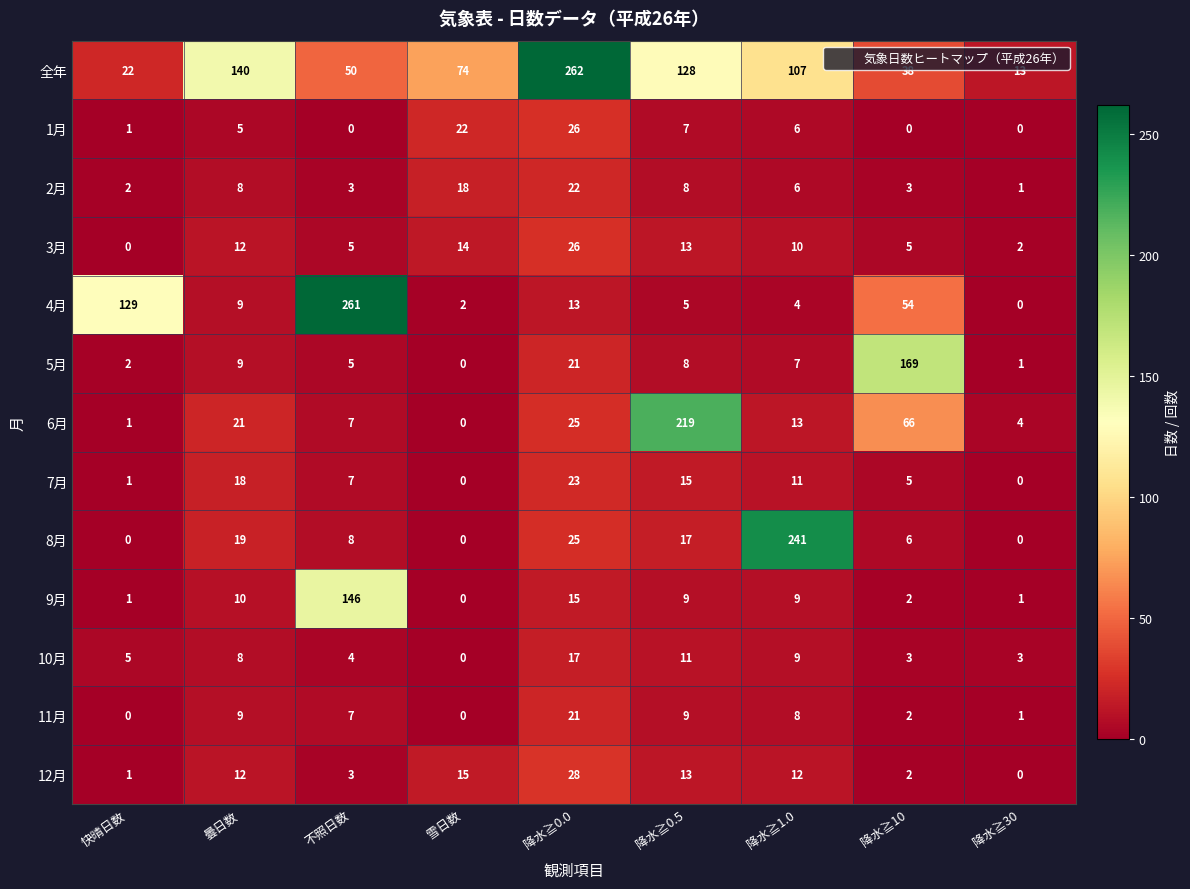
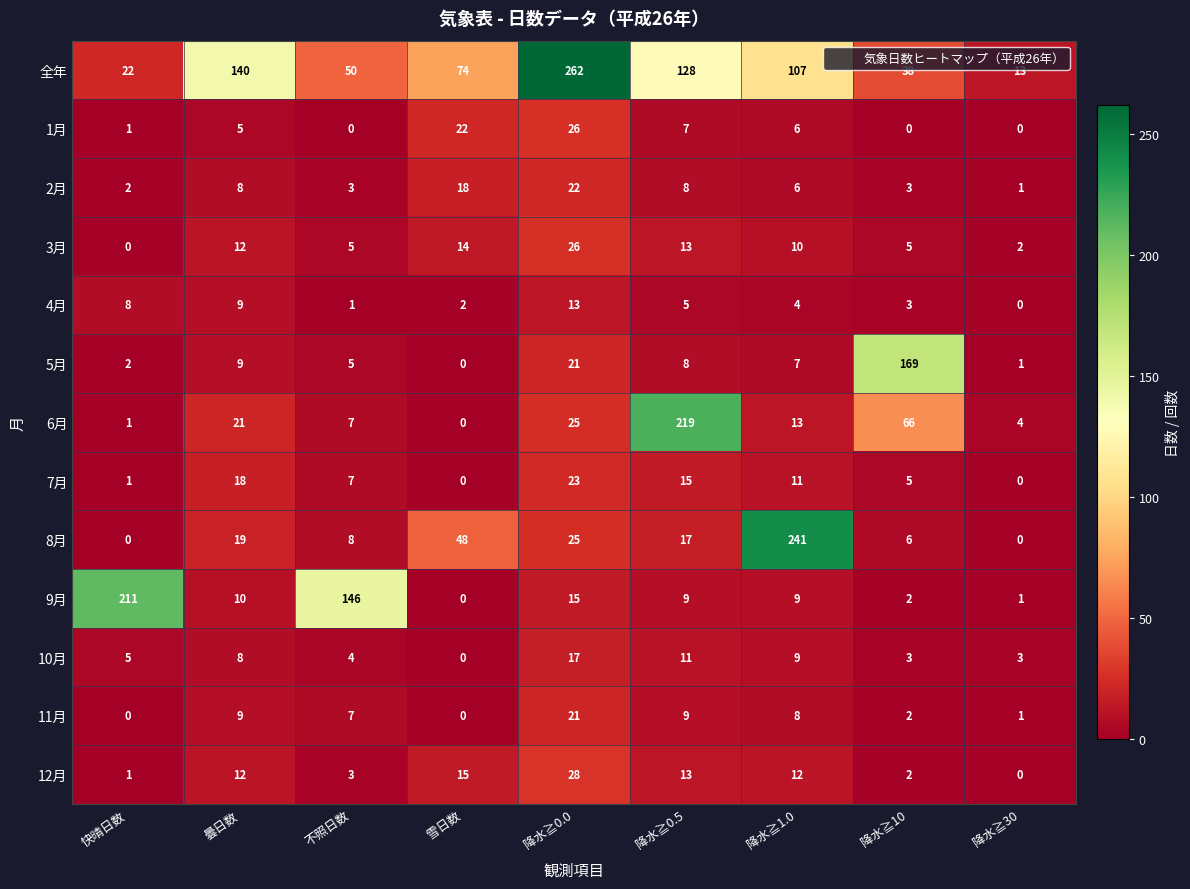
4月, 快晴日数: 129 -> 8
4月, 不照日数: 261 -> 1
4月, 降水≧10: 54 -> 3
8月, 雪日数: 0 -> 48
9月, 快晴日数: 1 -> 211
